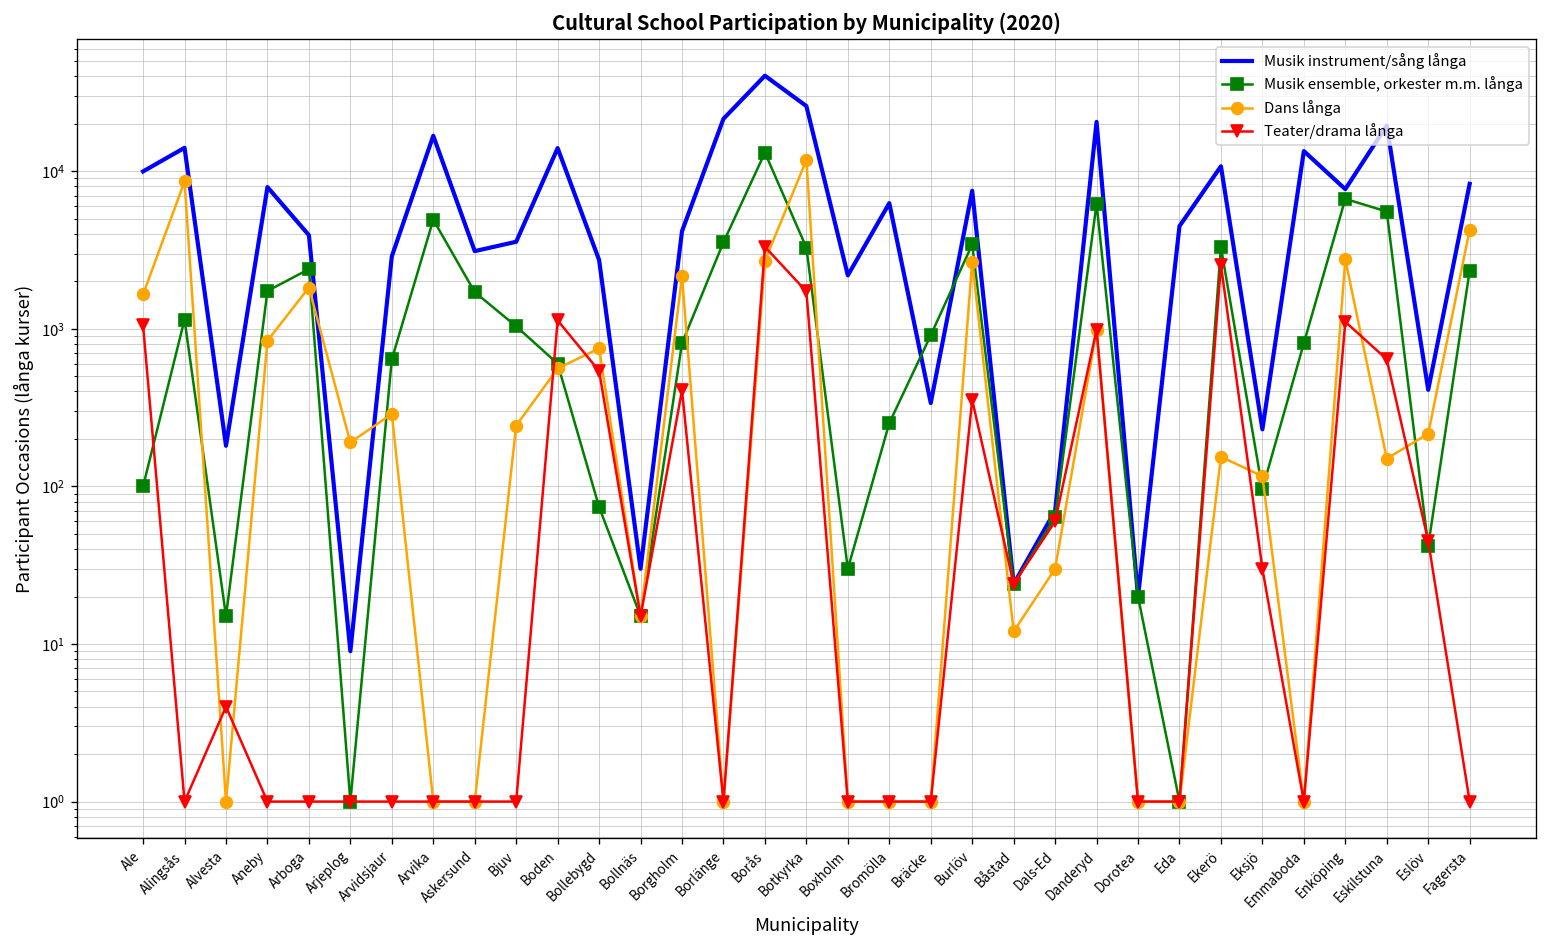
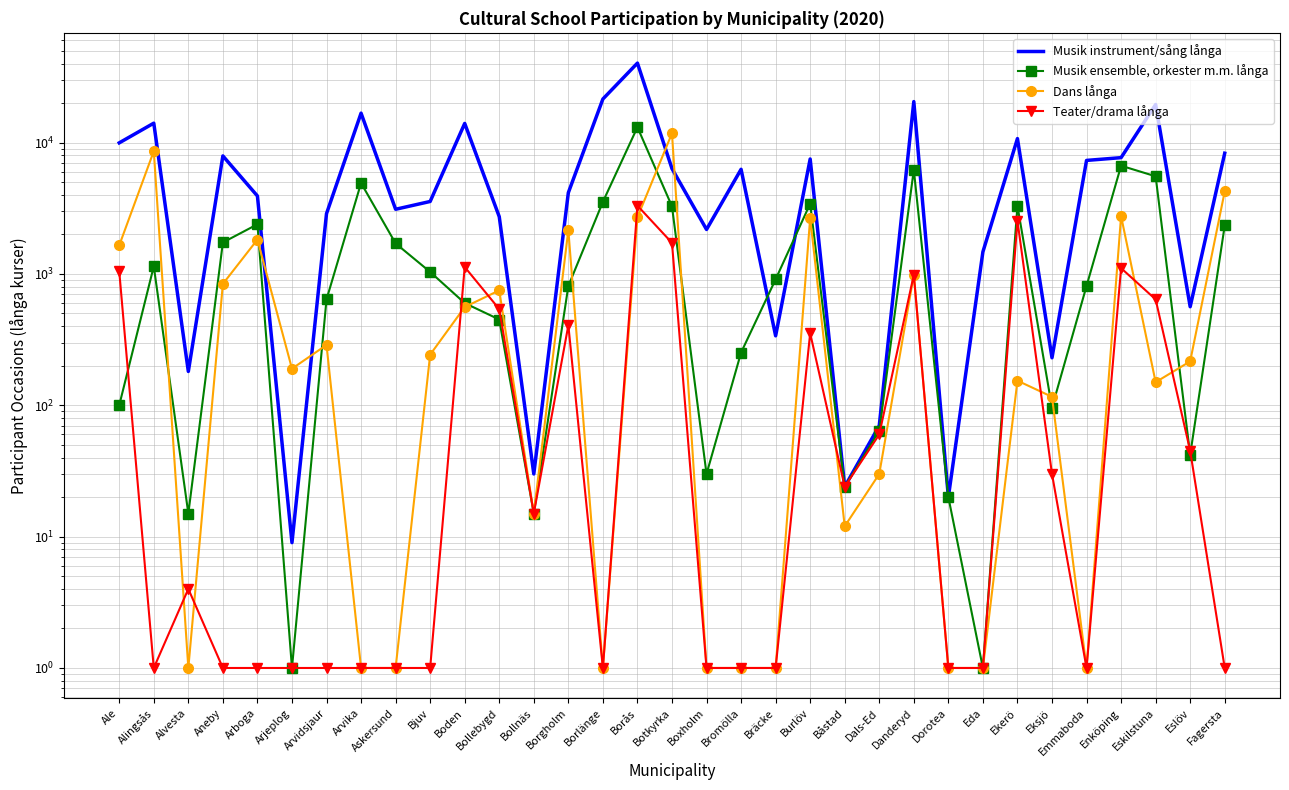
Musik ensemble, orkester m.m. långa, Bollebygd: 70 -> 450
Musik instrument/sång långa, Botkyrka: 26000 -> 6000
Musik instrument/sång långa, Eda: 4500 -> 1500
Musik instrument/sång långa, Emmaboda: 13000 -> 7000
Musik instrument/sång långa, Eslöv: 410 -> 560
